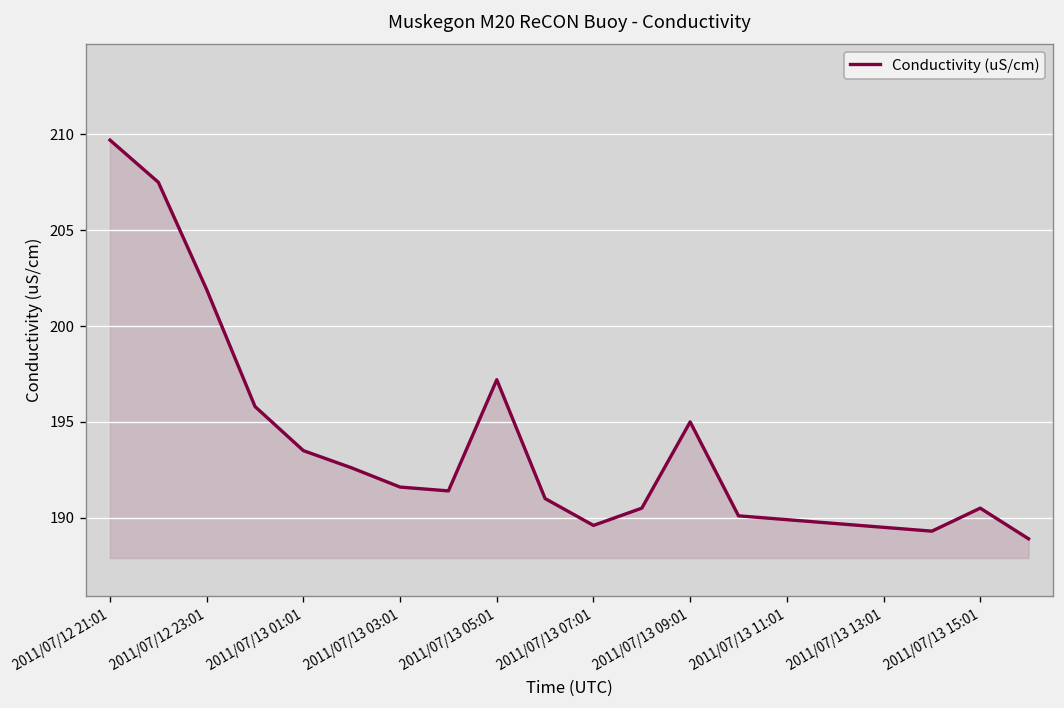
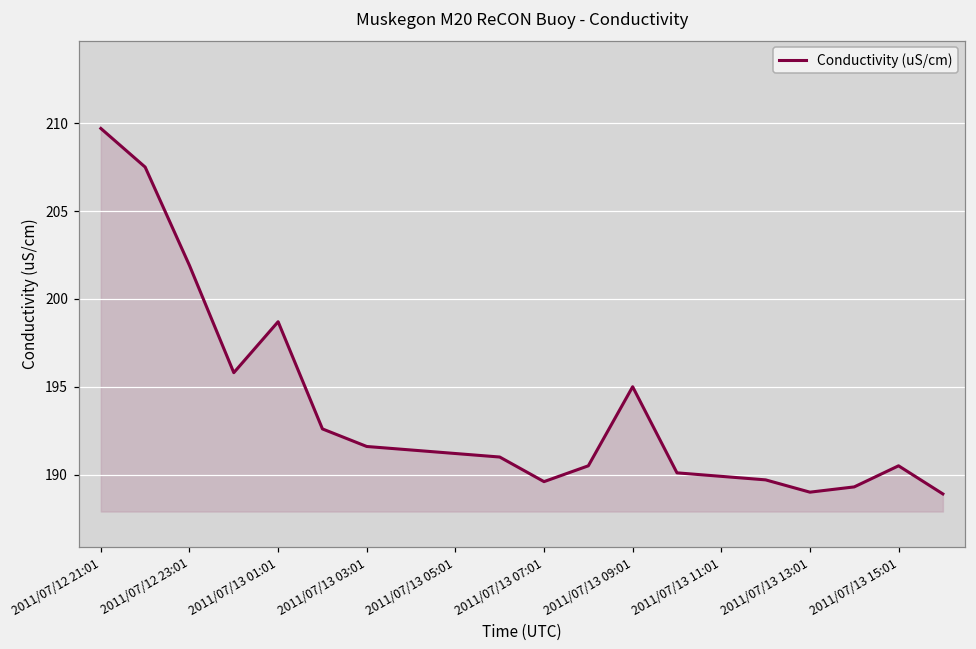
2011/07/13 01:01: 193.5 -> 198.7
2011/07/13 05:01: 197.2 -> 191.2
2011/07/13 13:01: 189.5 -> 189.0
